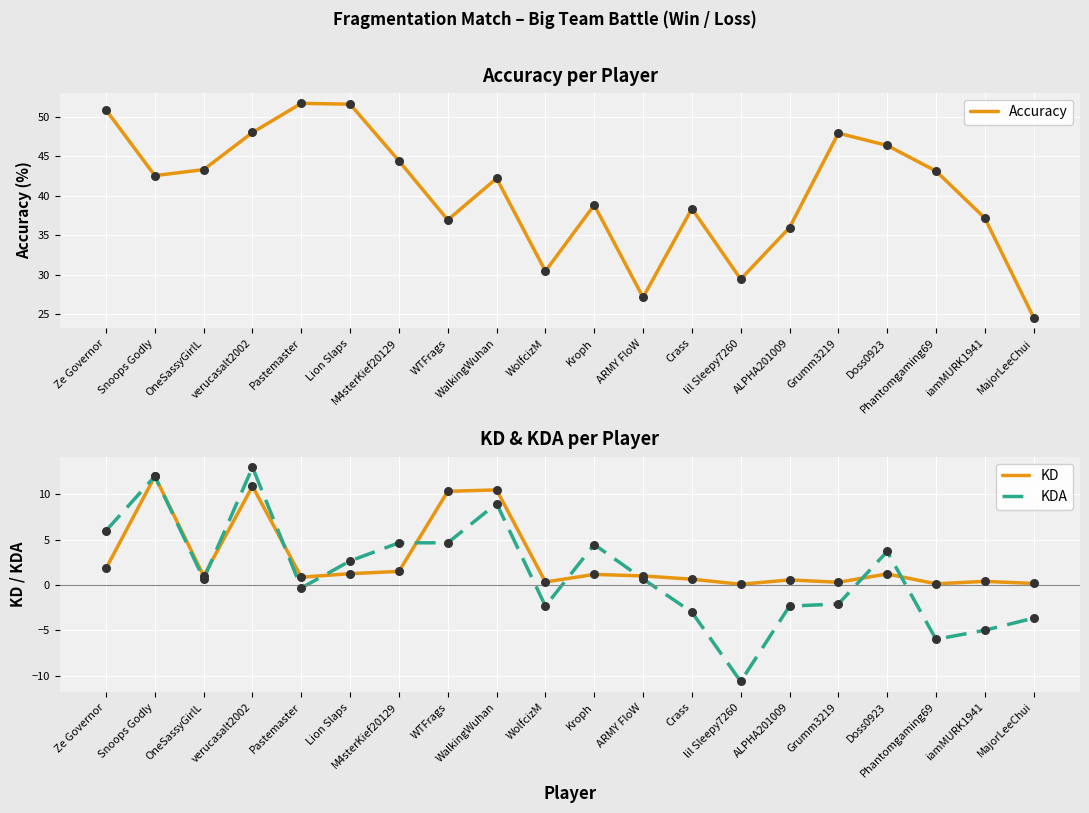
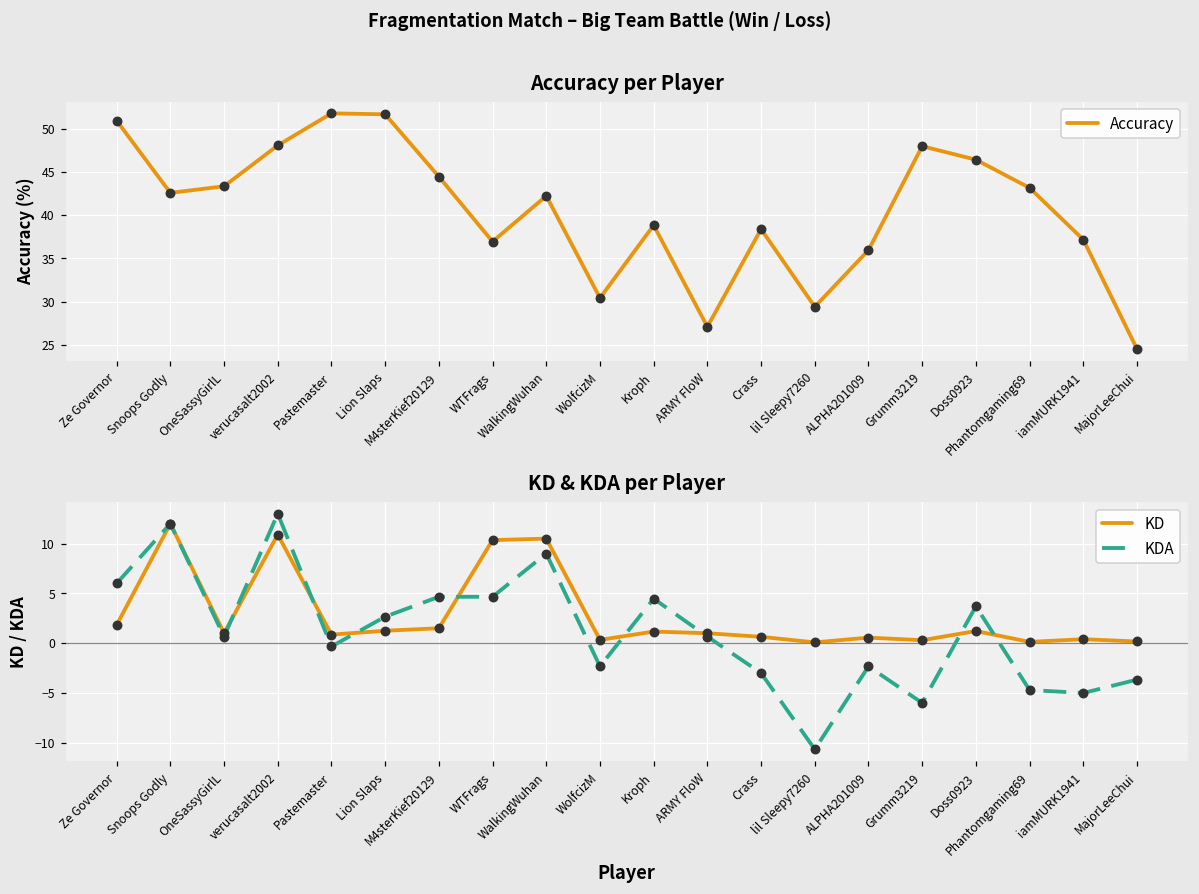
KD & KDA per Player, KDA, Grumm3219: -2 -> -6
KD & KDA per Player, KDA, Phantomgaming69: -6 -> -5
